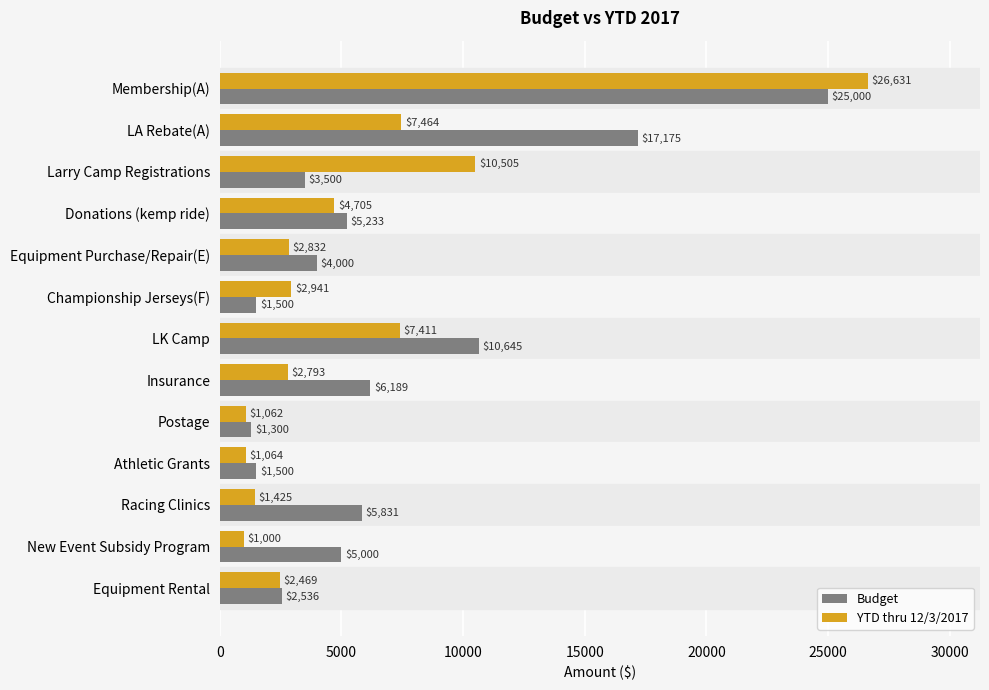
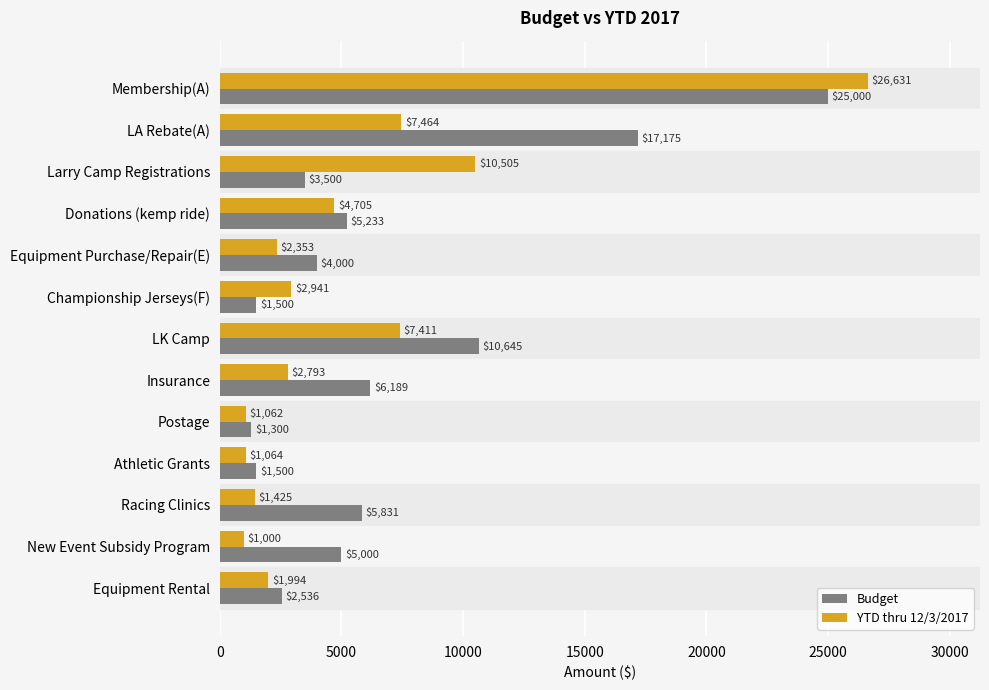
YTD thru 12/3/2017, Equipment Purchase/Repair(E): $2,832 -> $2,353
YTD thru 12/3/2017, Equipment Rental: $2,469 -> $1,994
